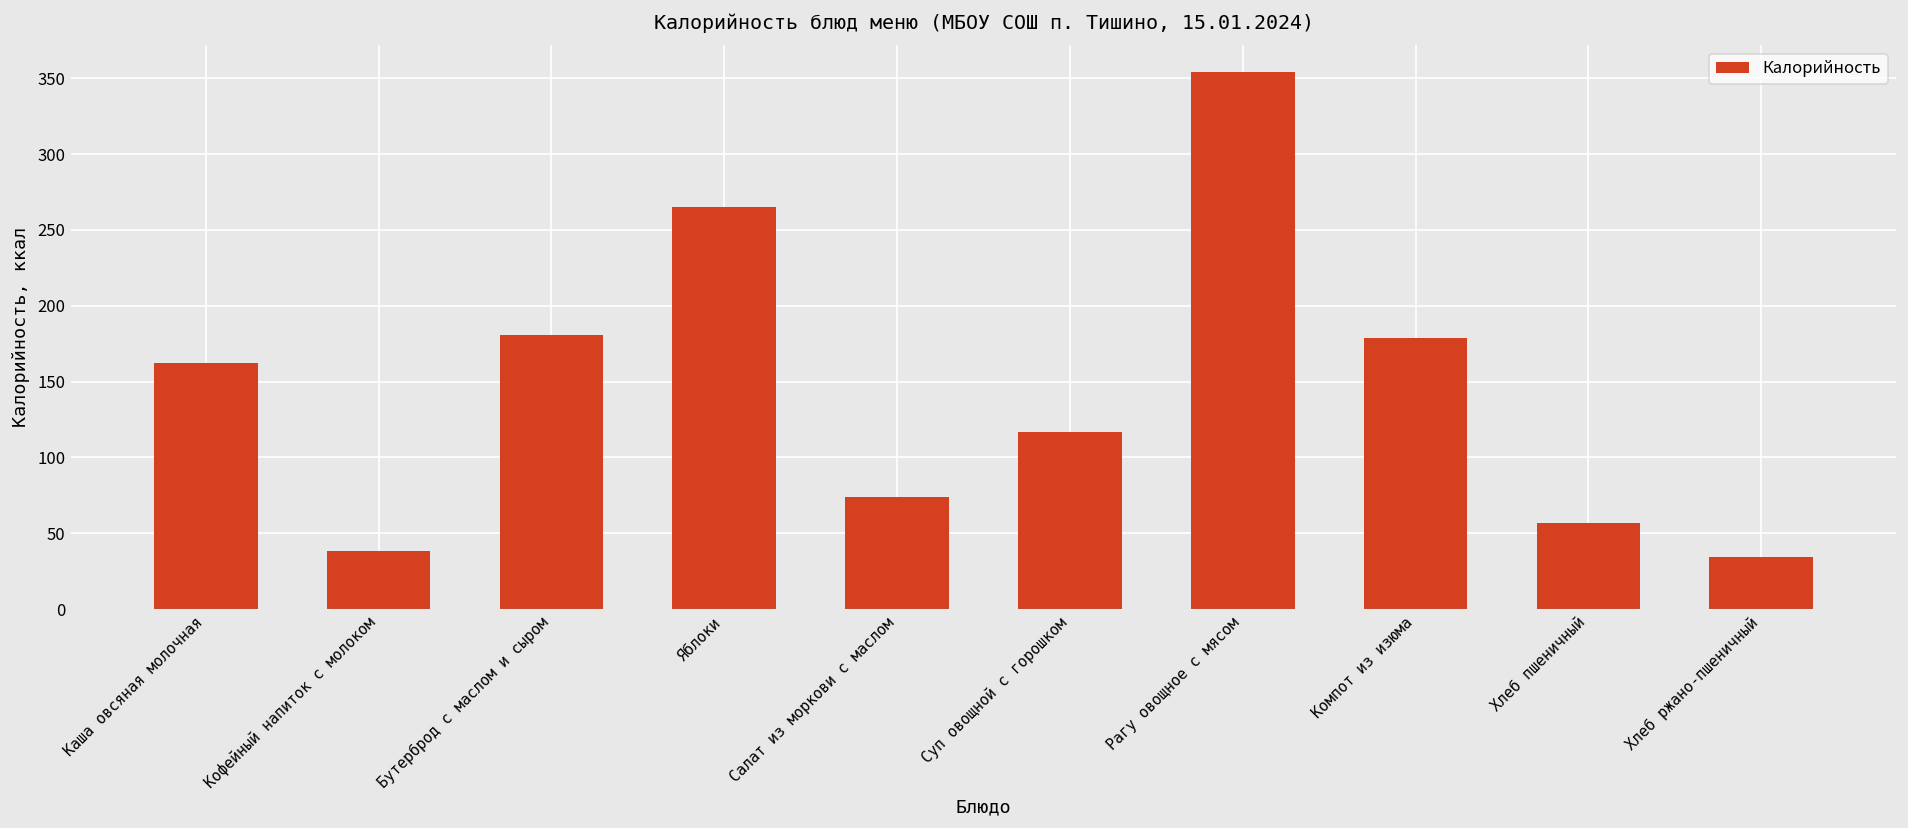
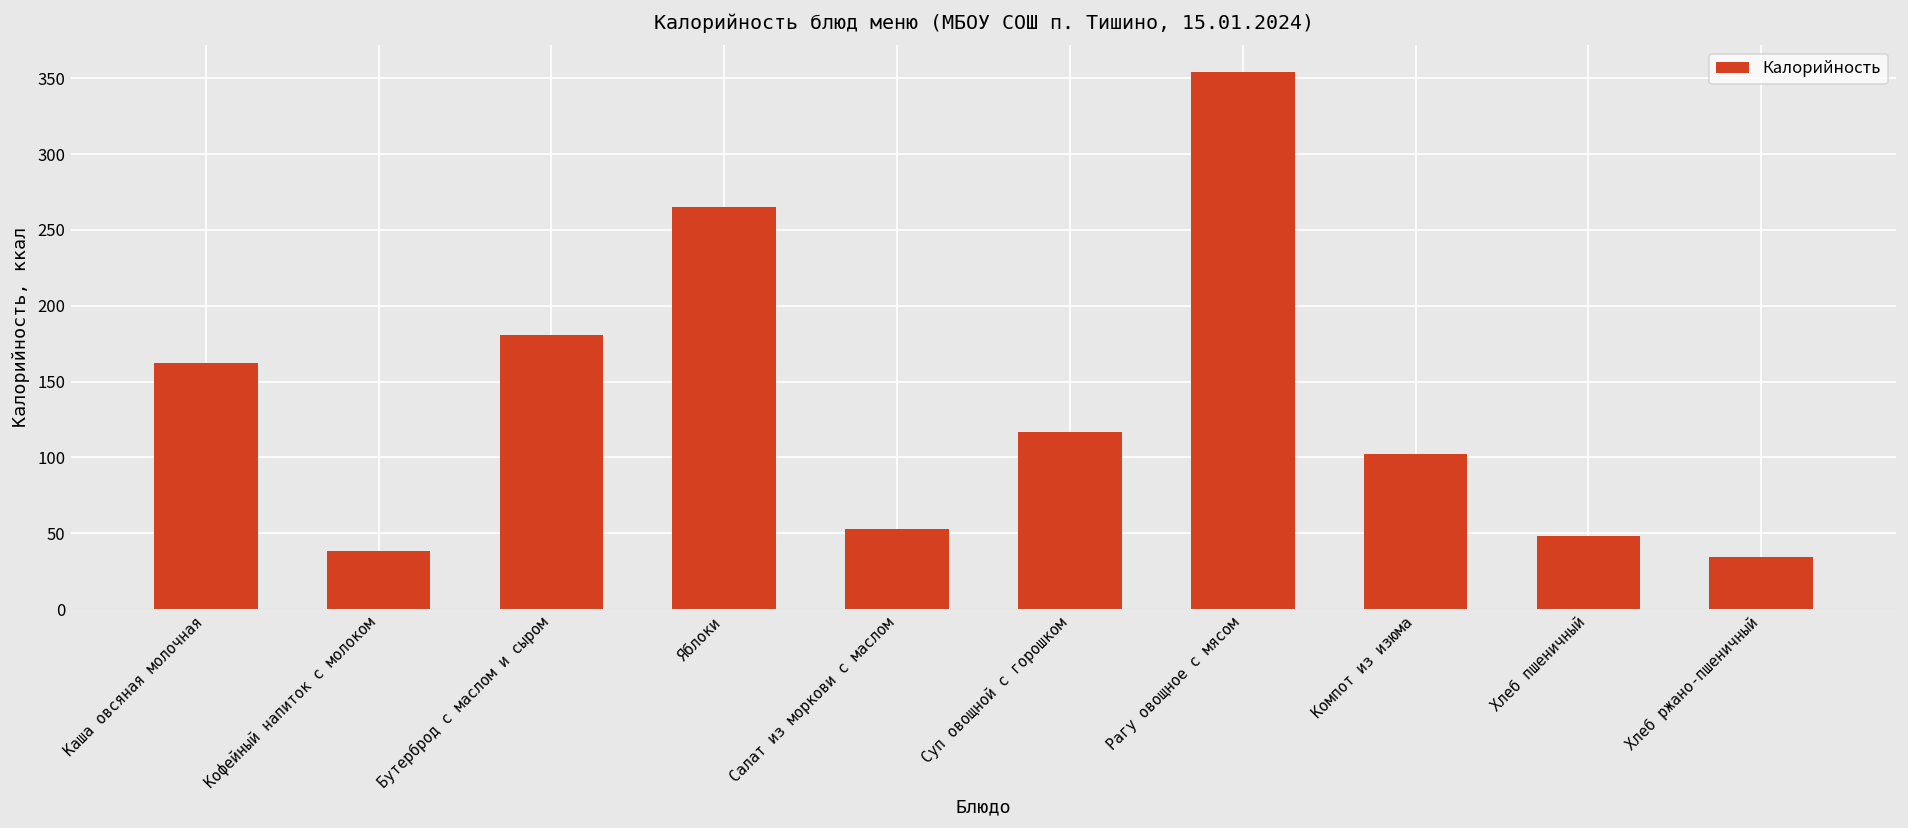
Салат из моркови с маслом: 74 -> 53
Компот из изюма: 179 -> 102
Хлеб пшеничный: 57 -> 48
